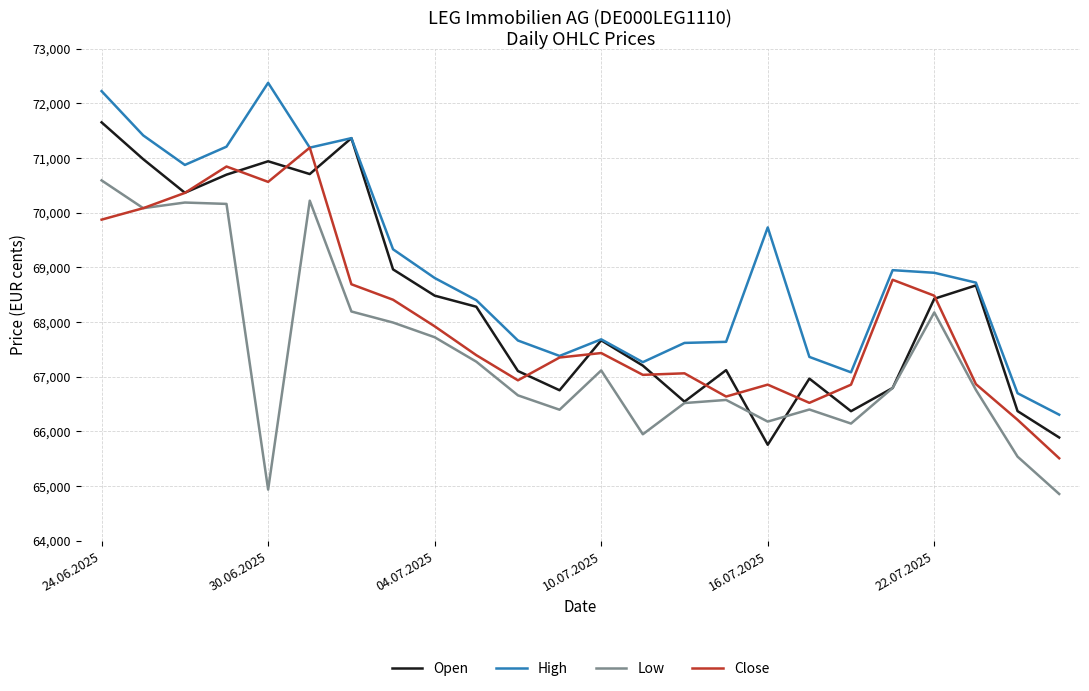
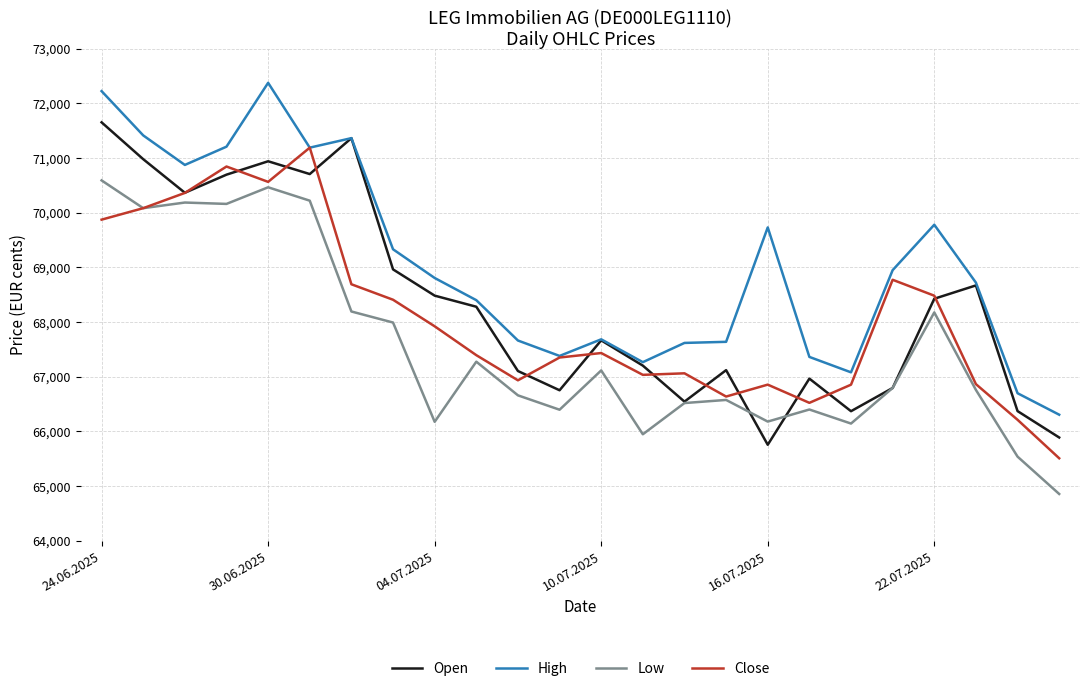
Low, 30.06.2025: 64,900 -> 70,500
Low, 04.07.2025: 67,700 -> 66,200
High, 22.07.2025: 68,900 -> 69,800
